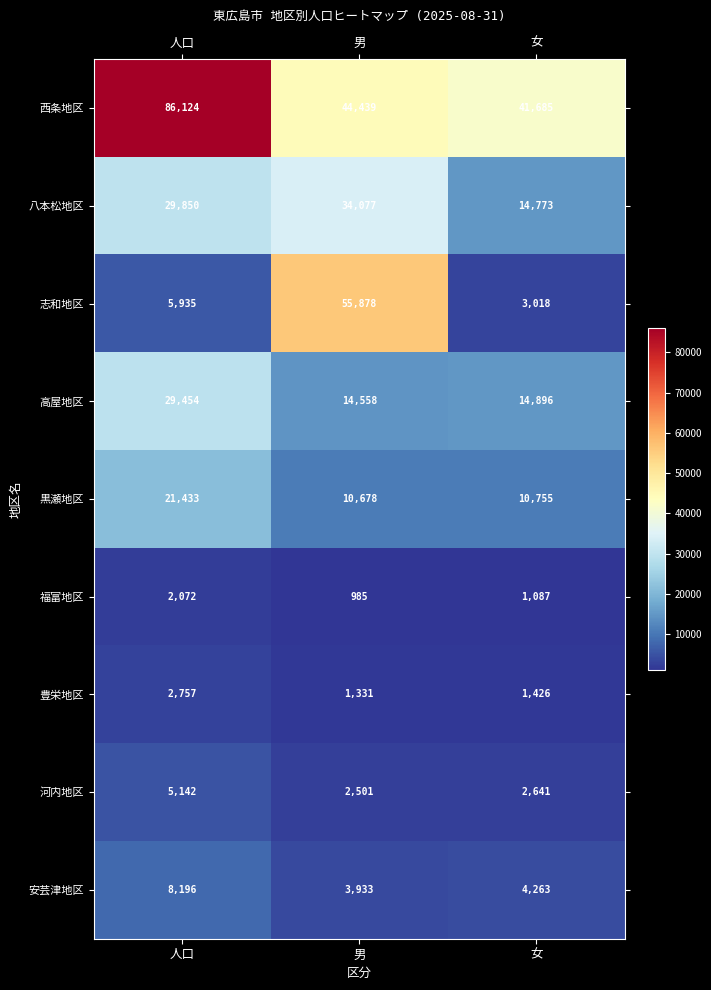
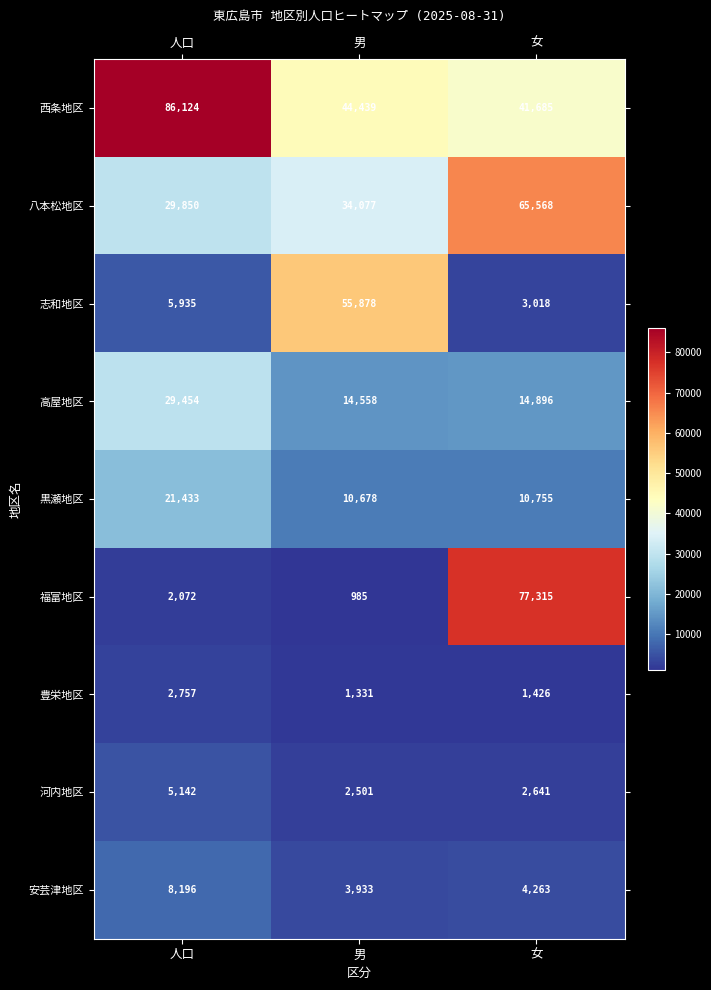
八本松地区, 女: 14,773 -> 65,568
福富地区, 女: 1,087 -> 77,315
